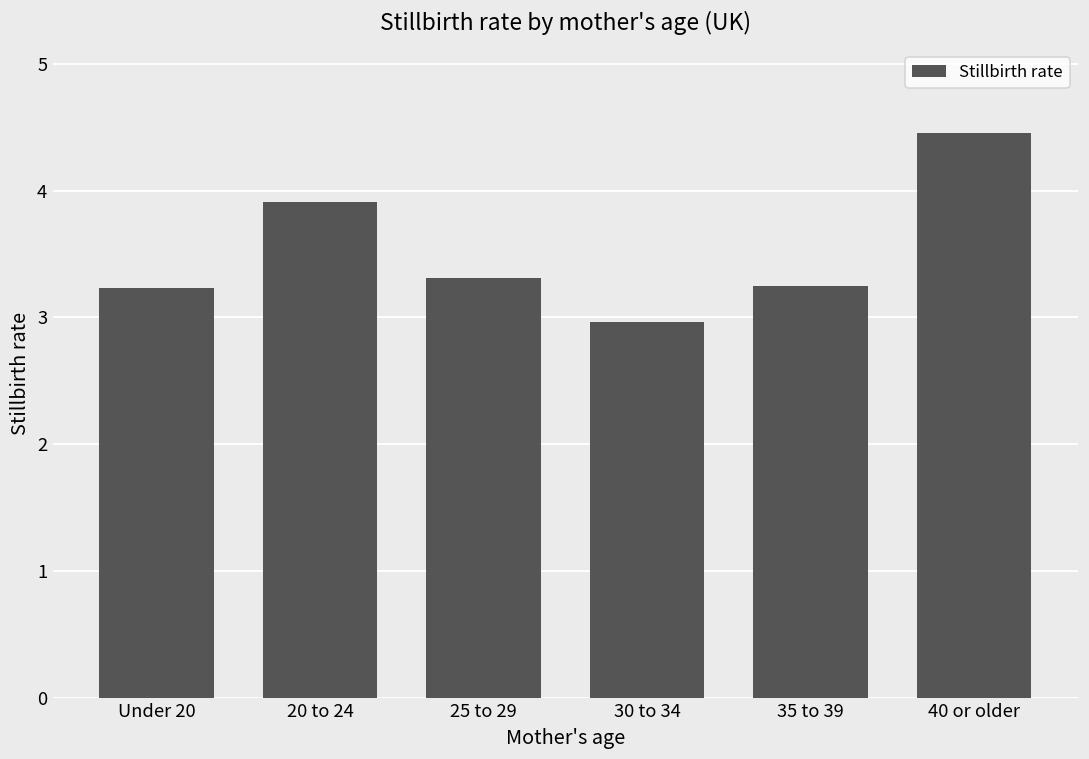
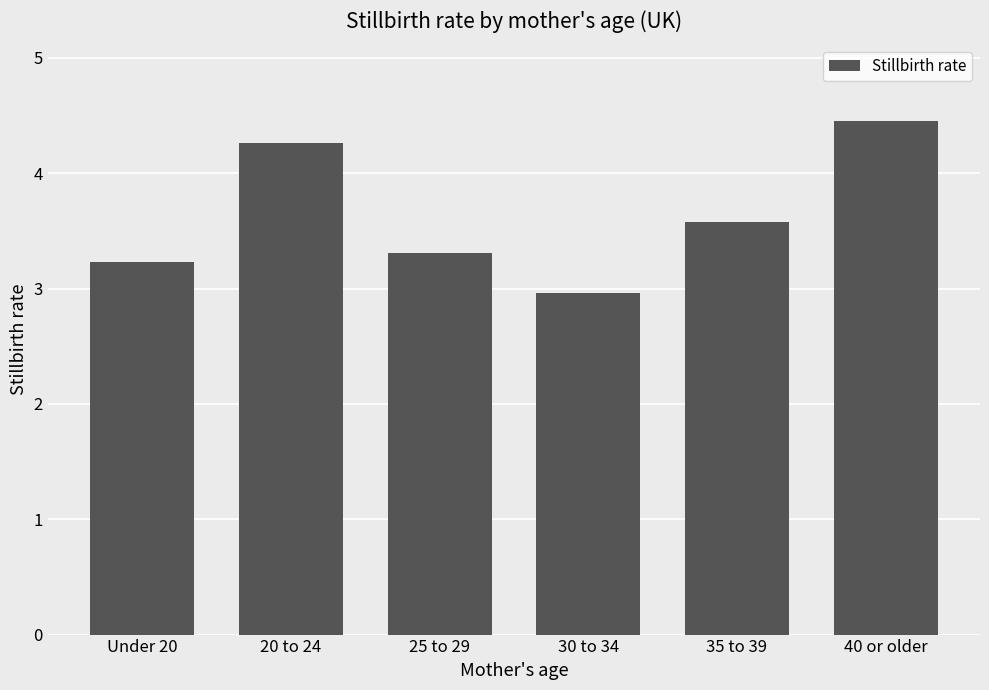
20 to 24: 3.91 -> 4.26
35 to 39: 3.25 -> 3.58
